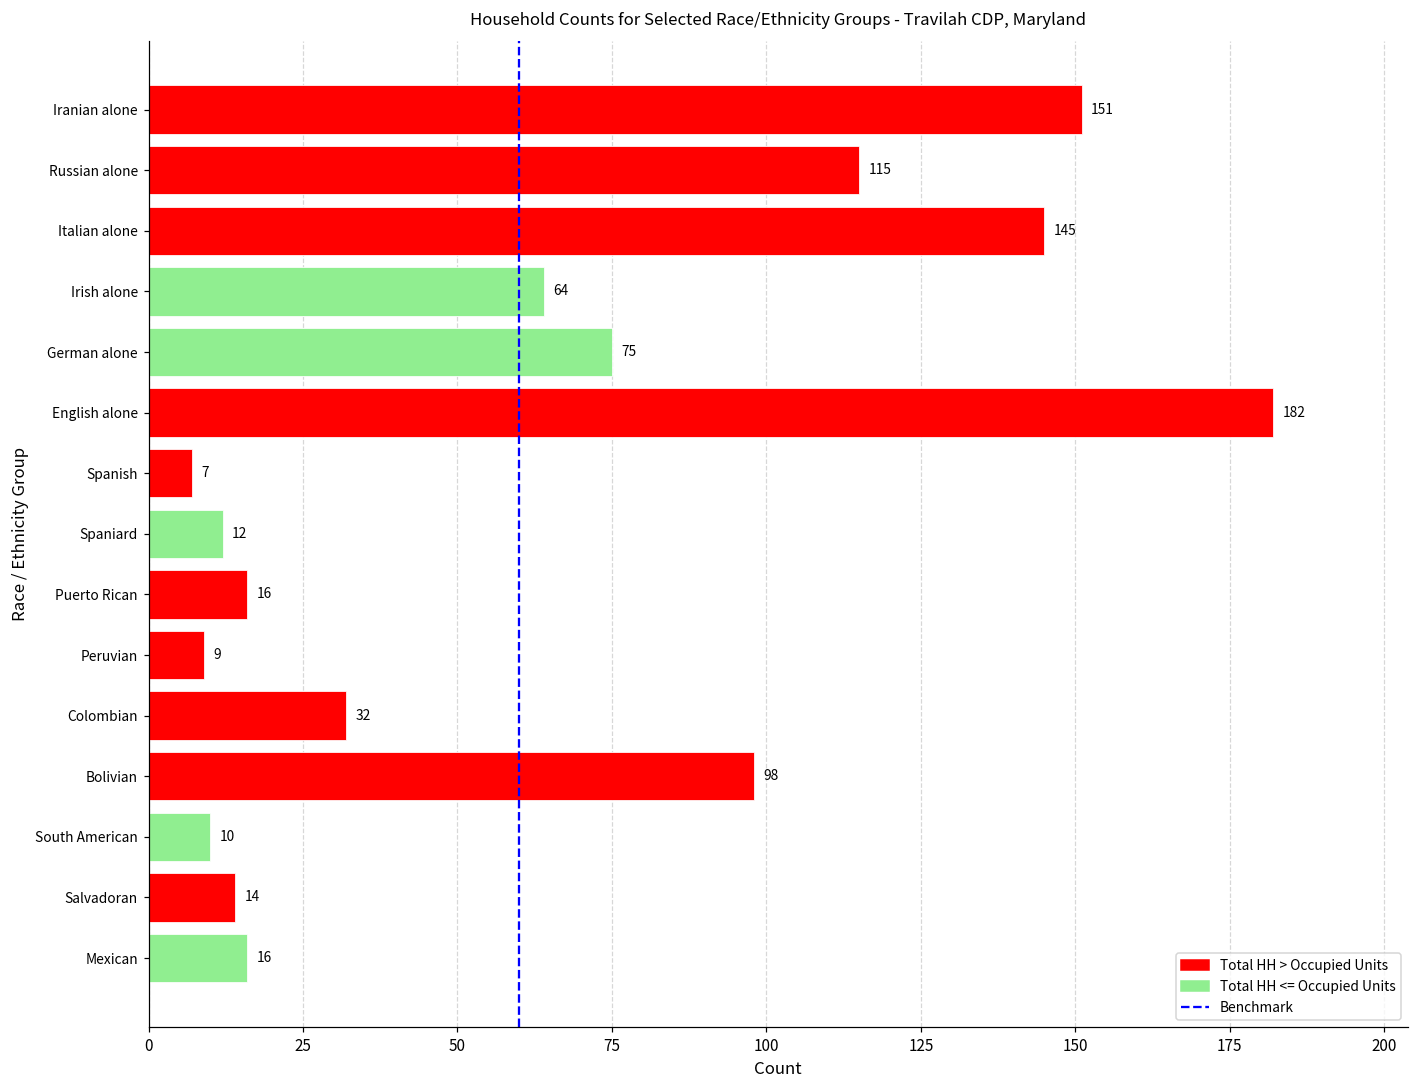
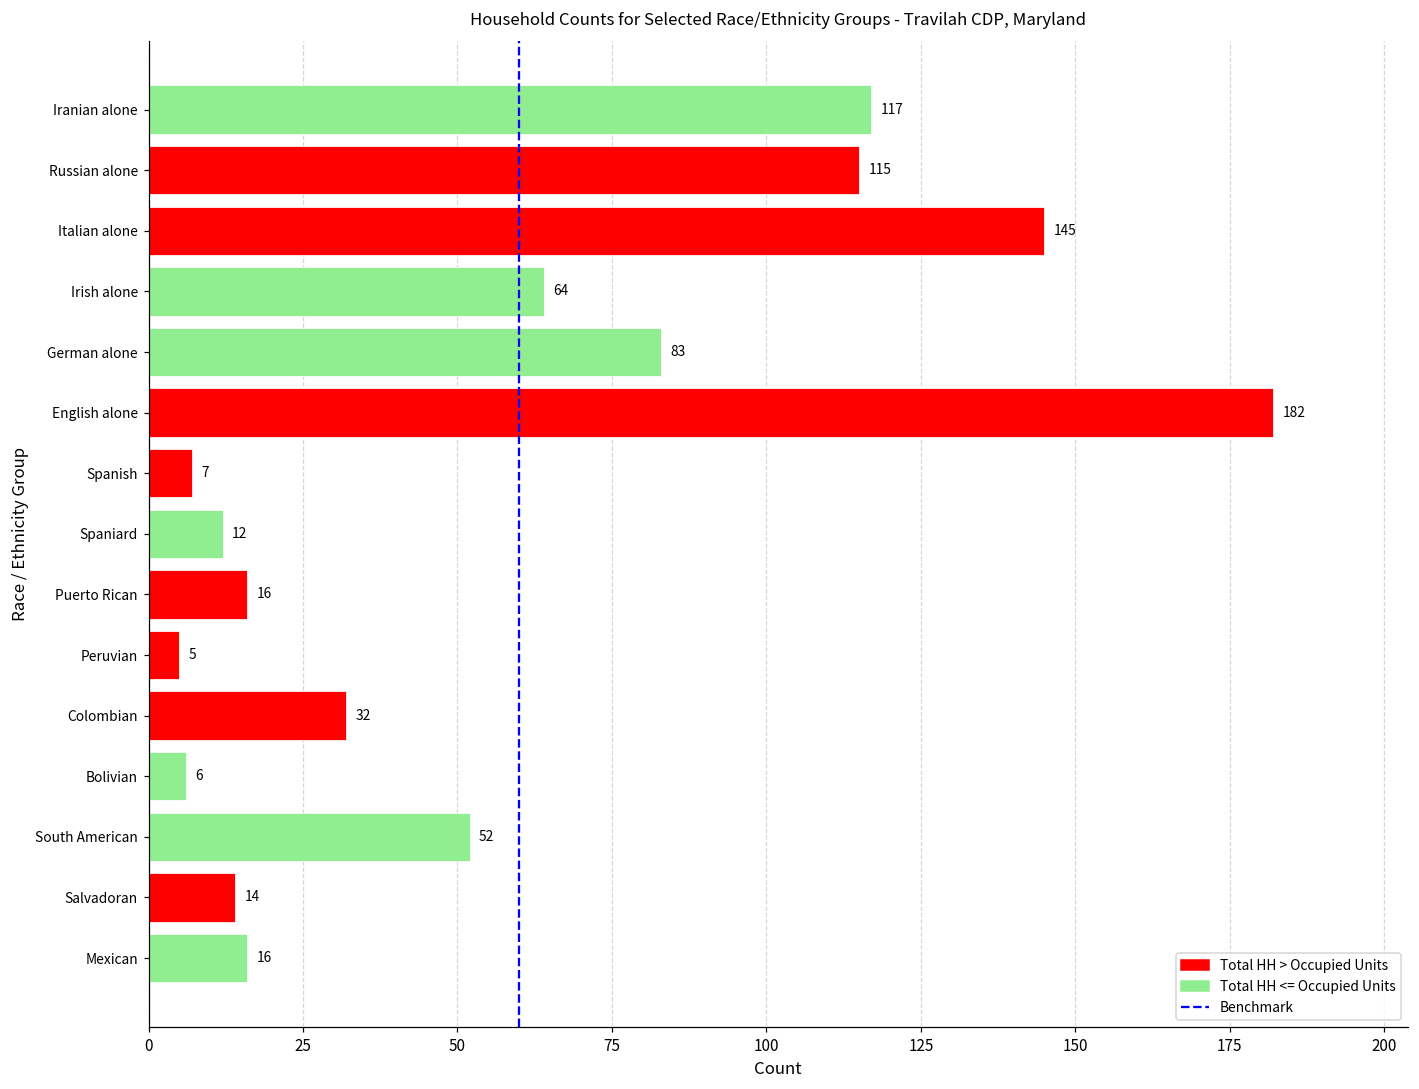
Iranian alone: 151 -> 117
German alone: 75 -> 83
Peruvian: 9 -> 5
Bolivian: 98 -> 6
South American: 10 -> 52
